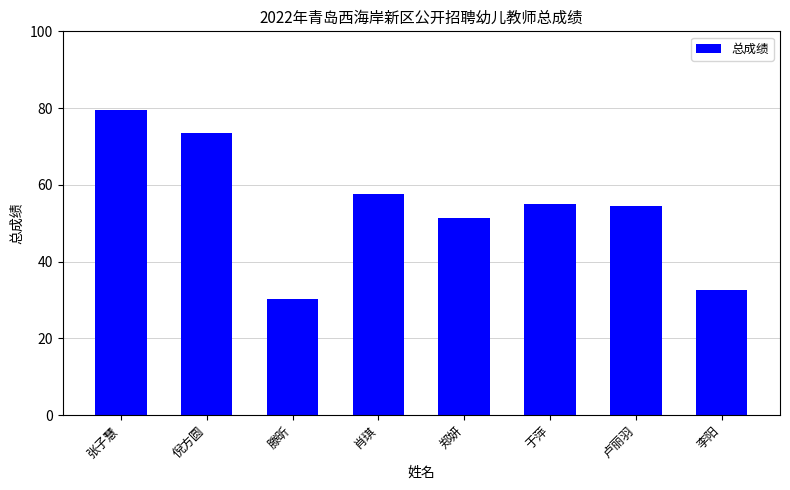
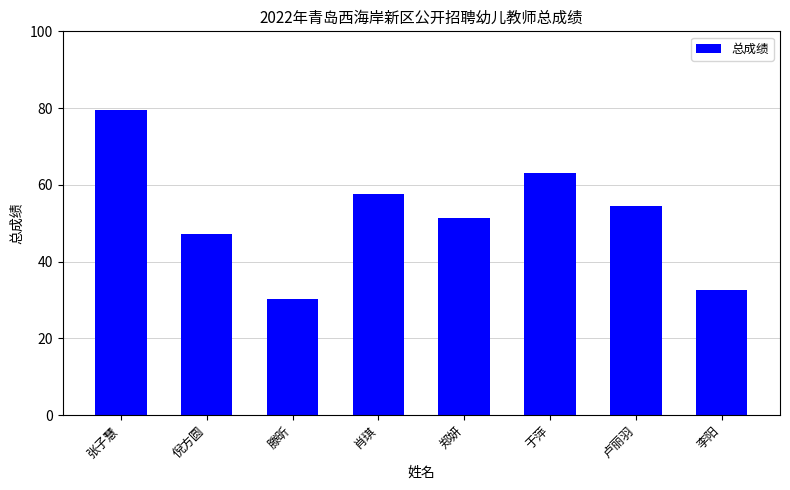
倪方圆: 73 -> 47
于萍: 55 -> 63
